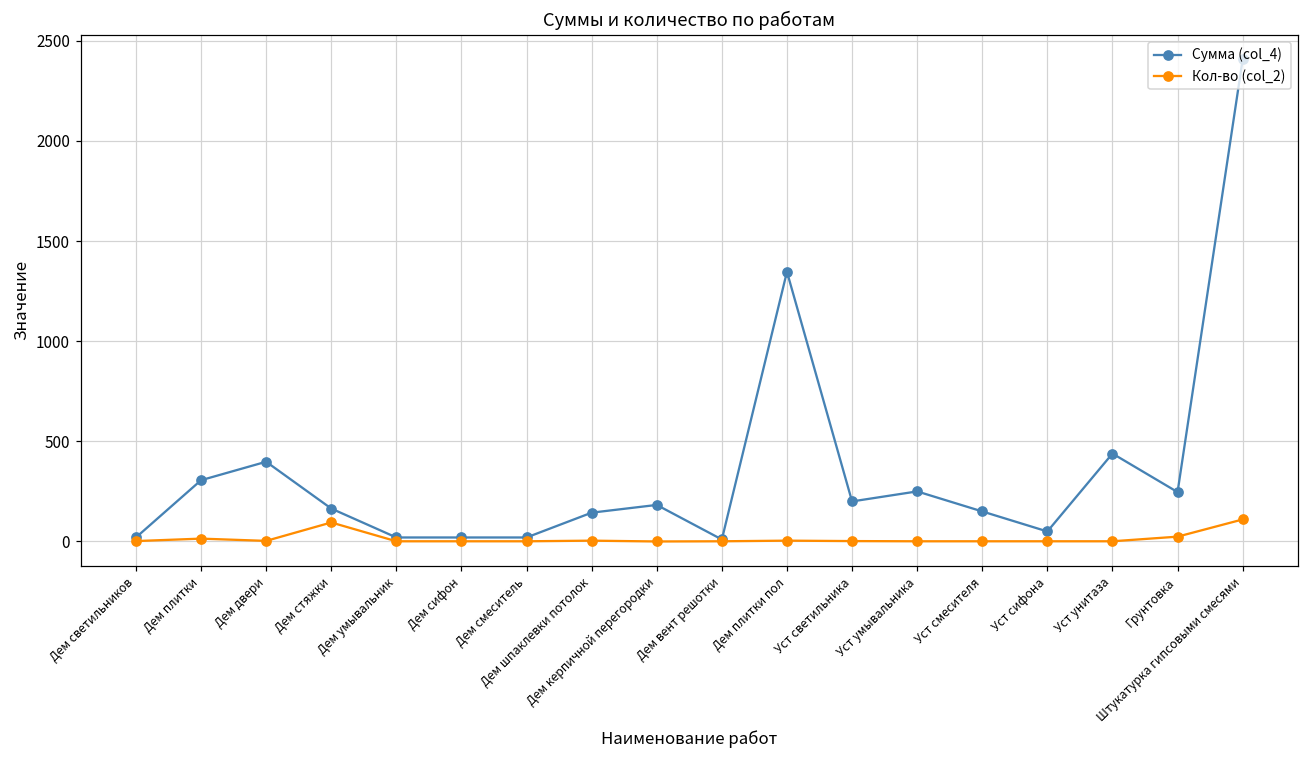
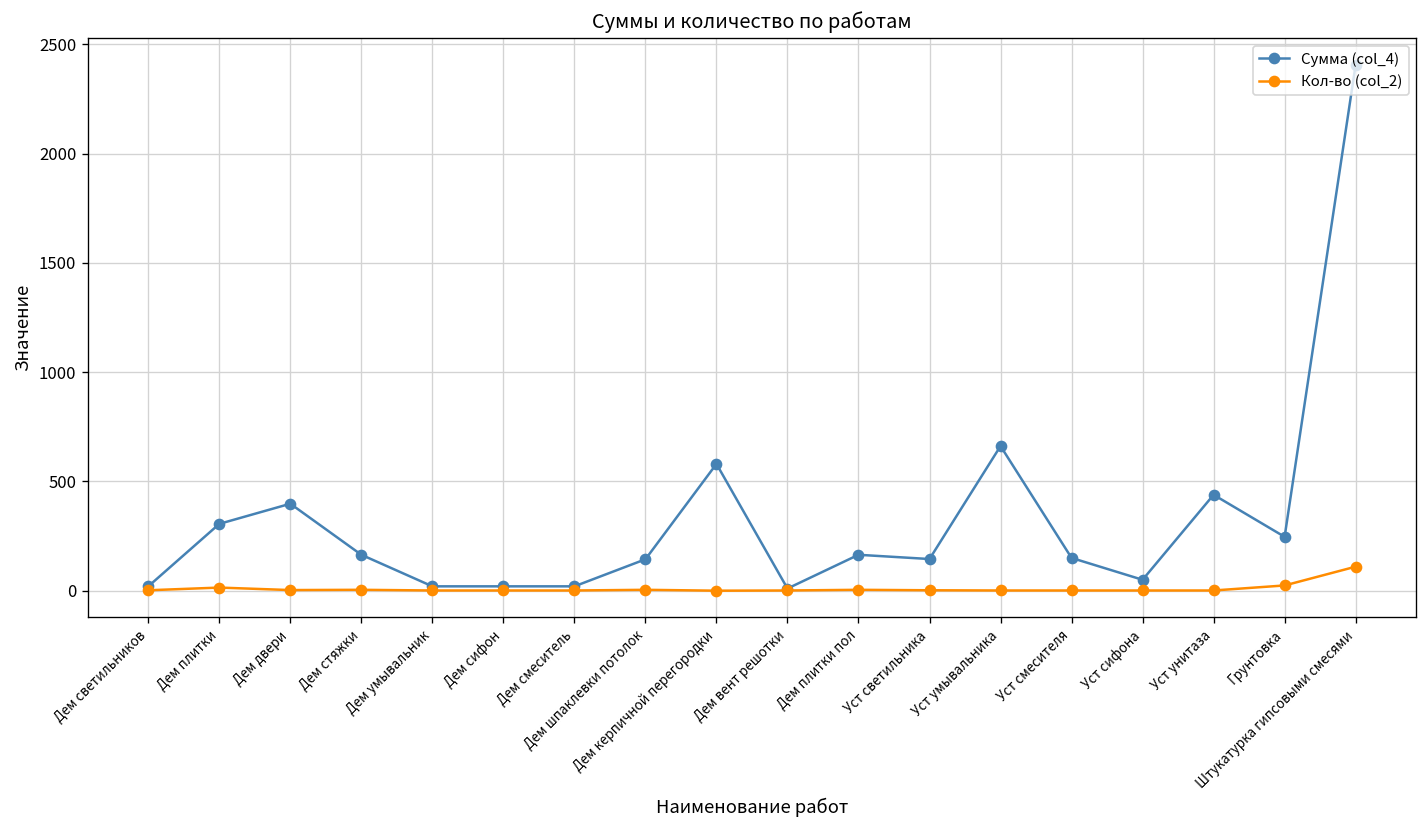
Кол-во (col_2), Дем стяжки: 90 -> 0
Сумма (col_4), Дем керпичной перегородки: 180 -> 580
Сумма (col_4), Дем плитки пол: 1350 -> 160
Сумма (col_4), Уст светильника: 200 -> 150
Сумма (col_4), Уст умывальника: 250 -> 660
